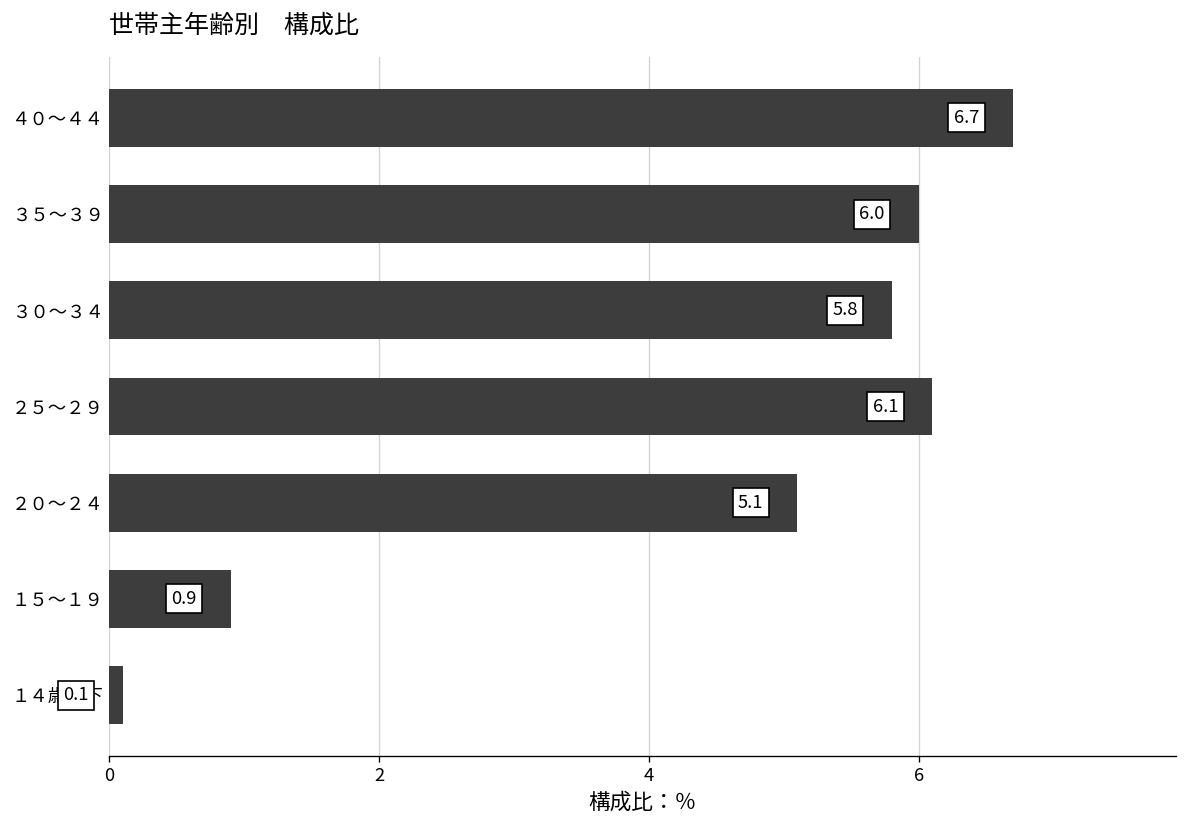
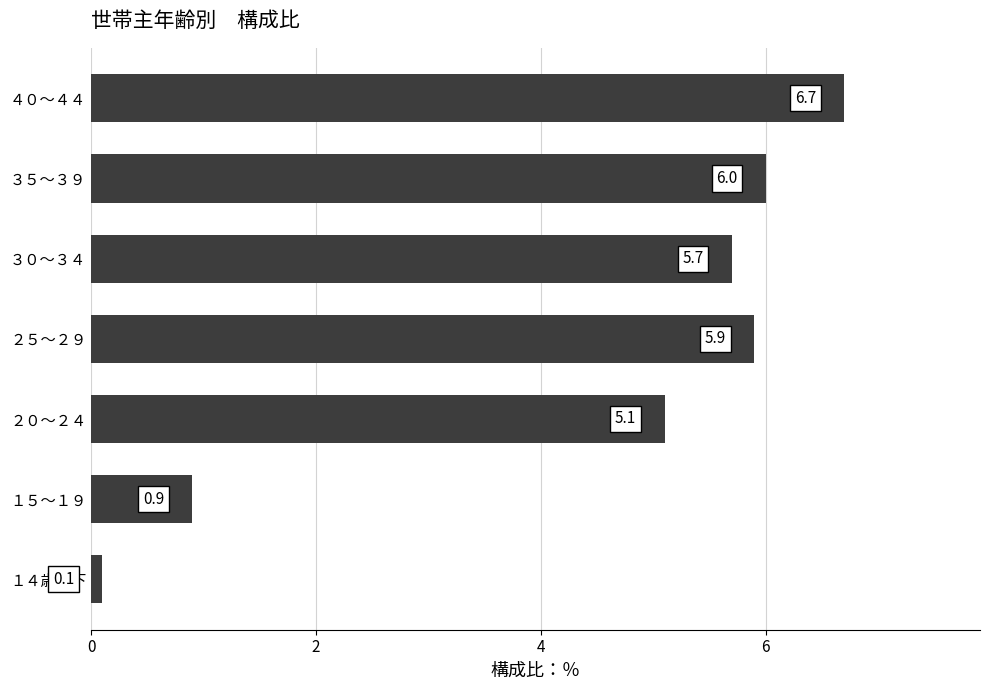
３０～３４: 5.8 -> 5.7
２５～２９: 6.1 -> 5.9
